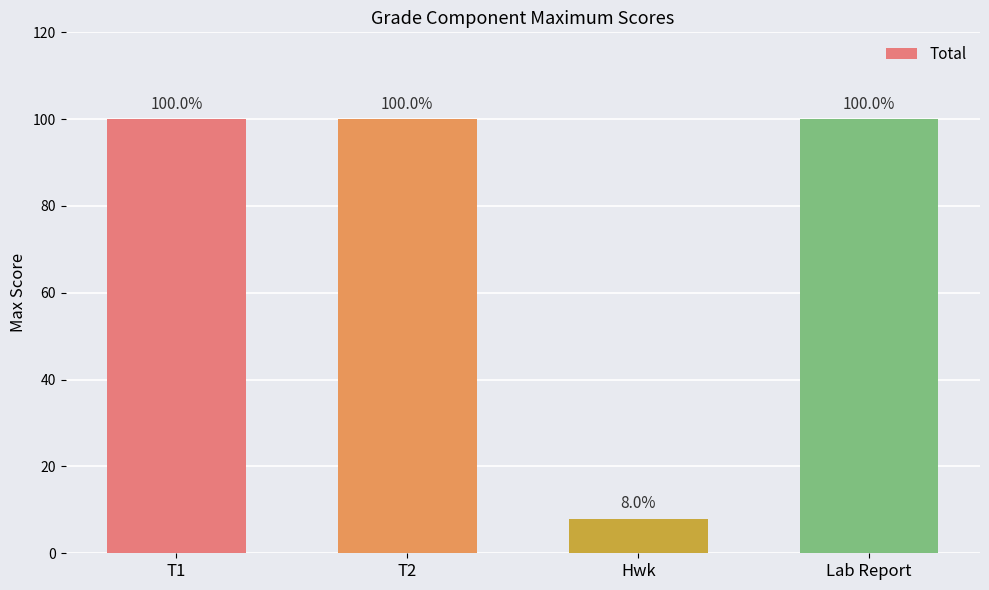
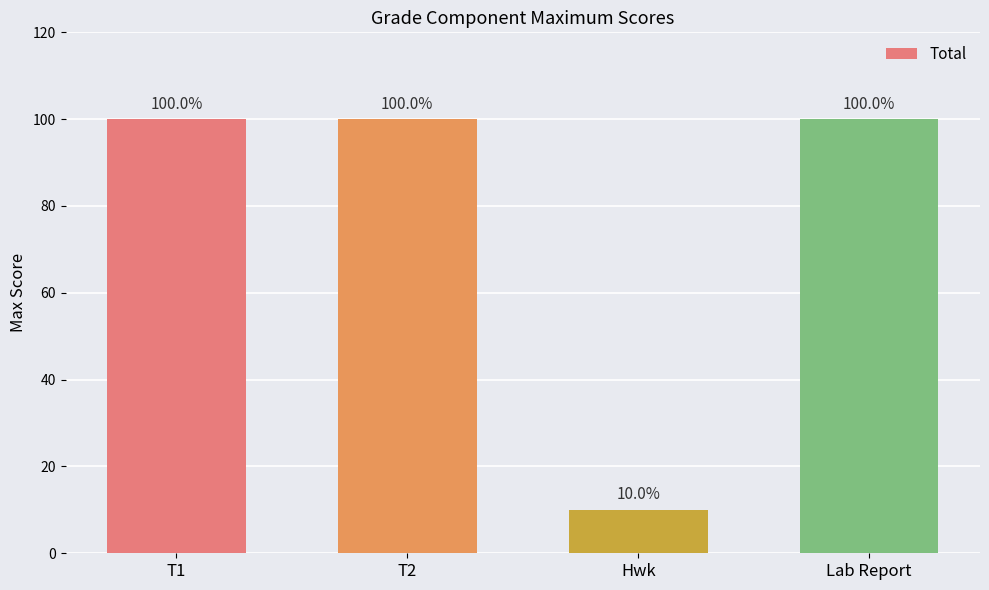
Hwk: 8.0% -> 10.0%
